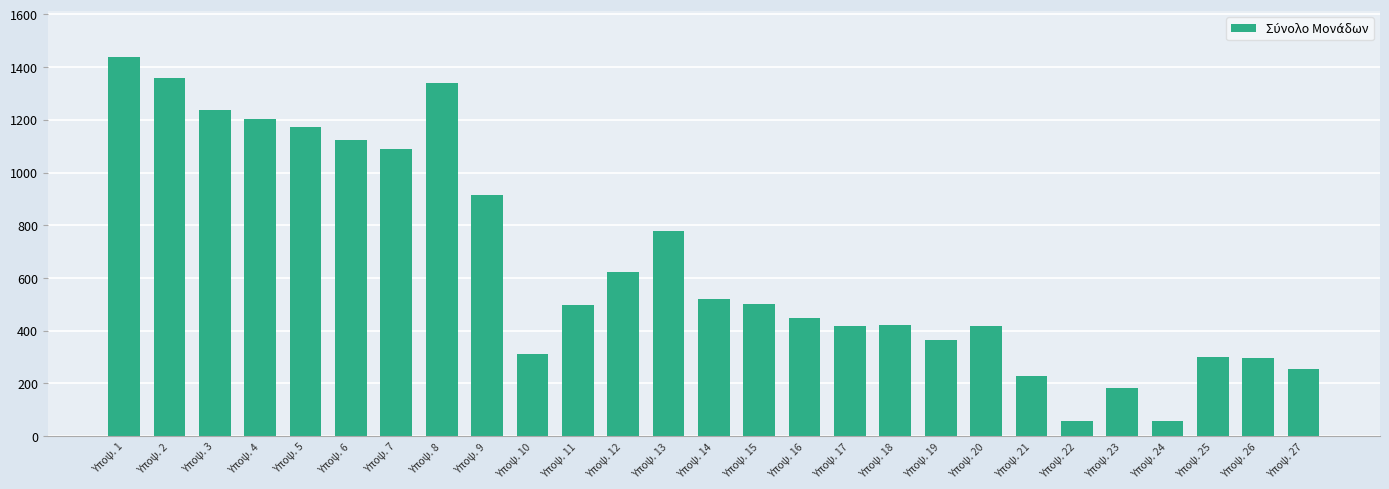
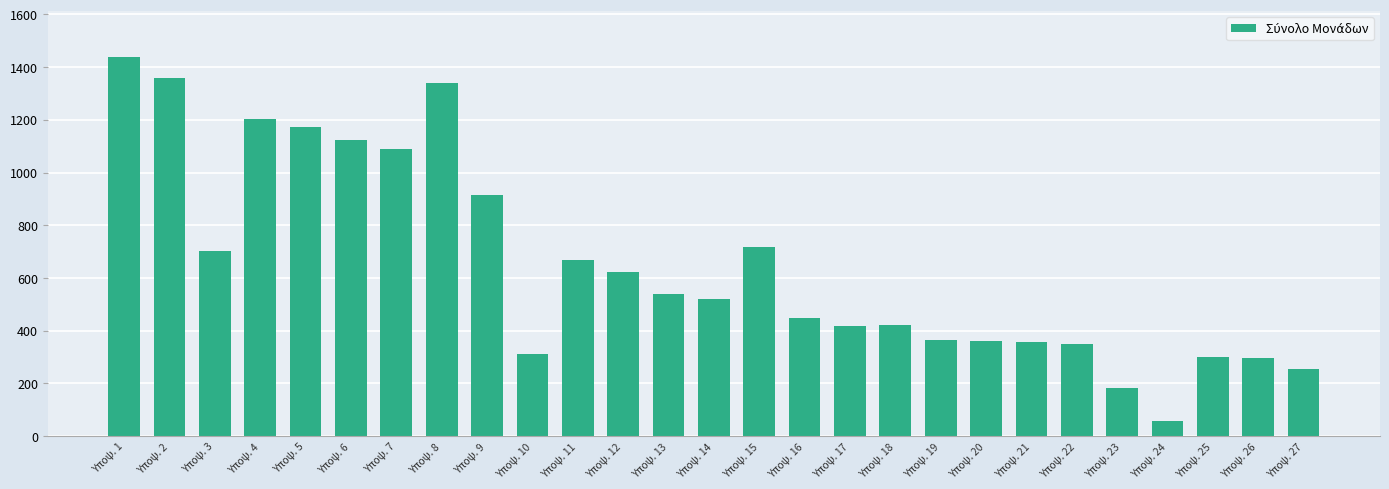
Υποψ. 3: 1240 -> 700
Υποψ. 11: 500 -> 670
Υποψ. 13: 780 -> 540
Υποψ. 15: 500 -> 720
Υποψ. 20: 420 -> 360
Υποψ. 21: 230 -> 360
Υποψ. 22: 60 -> 350
